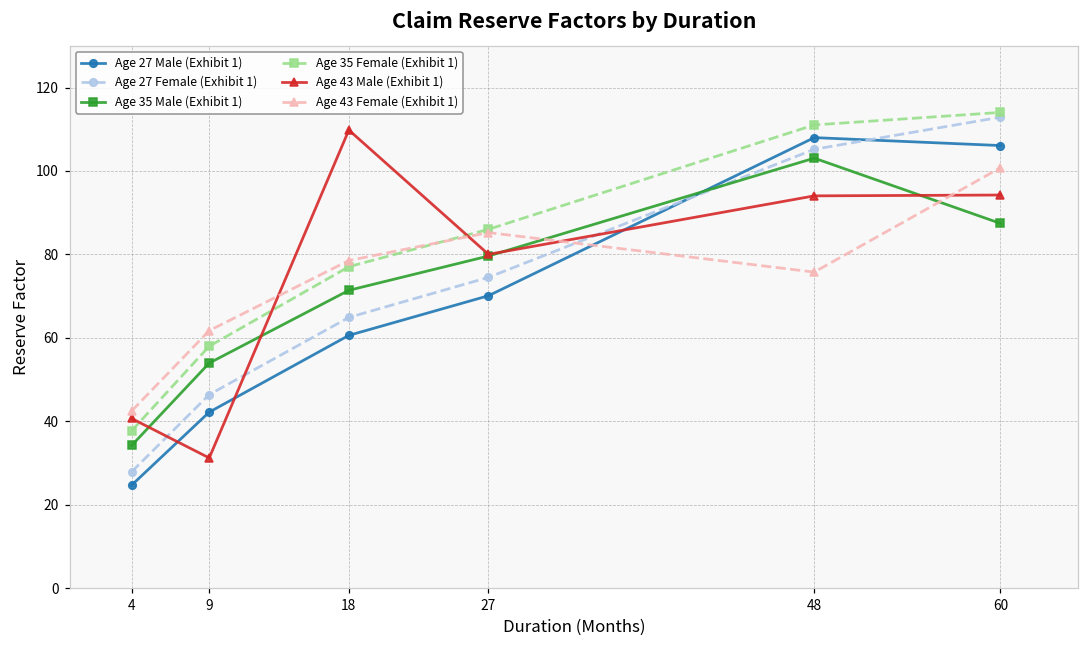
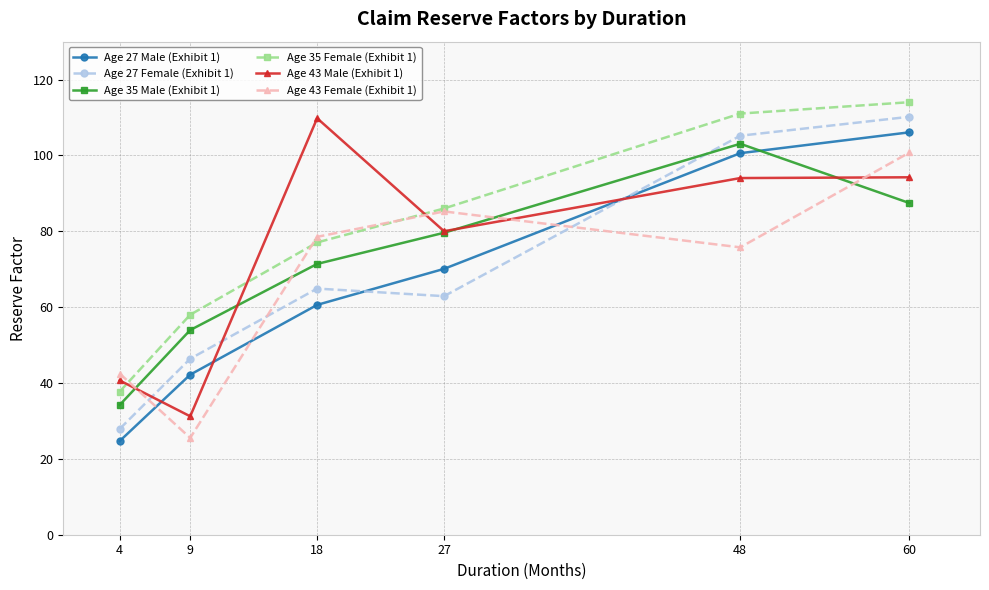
Age 43 Female (Exhibit 1), 9: 62 -> 26
Age 27 Female (Exhibit 1), 27: 75 -> 63
Age 27 Male (Exhibit 1), 48: 108 -> 101
Age 27 Female (Exhibit 1), 60: 113 -> 110
